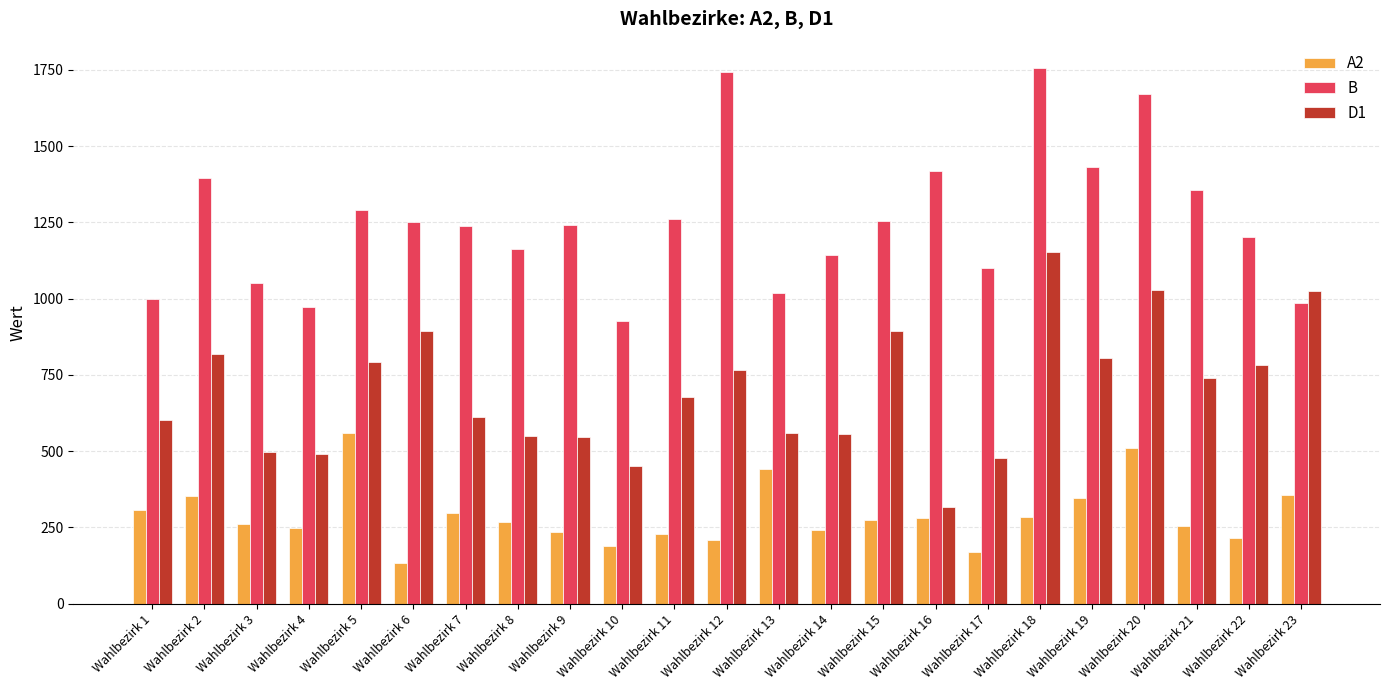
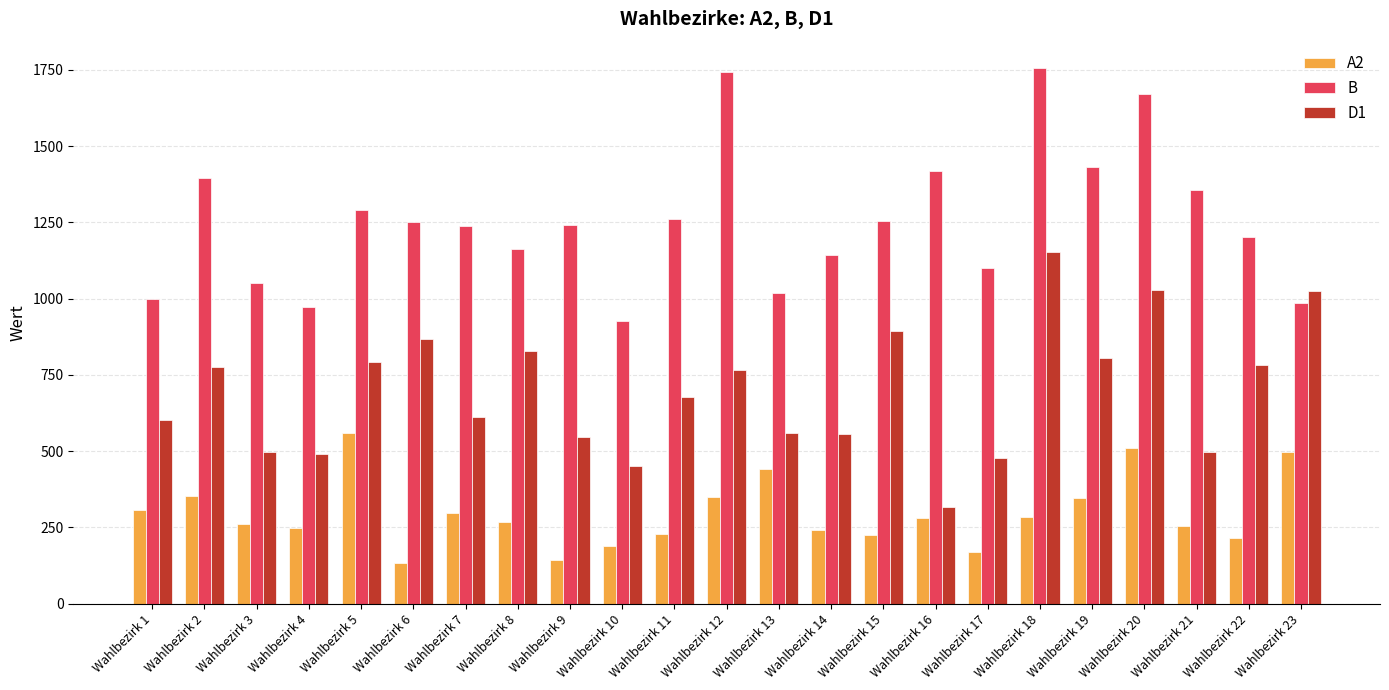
D1, Wahlbezirk 2: 820 -> 780
D1, Wahlbezirk 6: 900 -> 870
D1, Wahlbezirk 8: 550 -> 830
A2, Wahlbezirk 9: 240 -> 140
A2, Wahlbezirk 12: 210 -> 350
A2, Wahlbezirk 15: 270 -> 230
D1, Wahlbezirk 21: 740 -> 500
A2, Wahlbezirk 23: 360 -> 500
